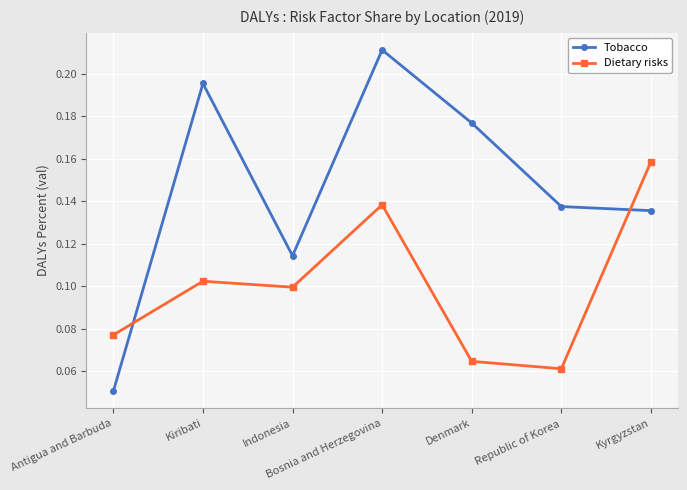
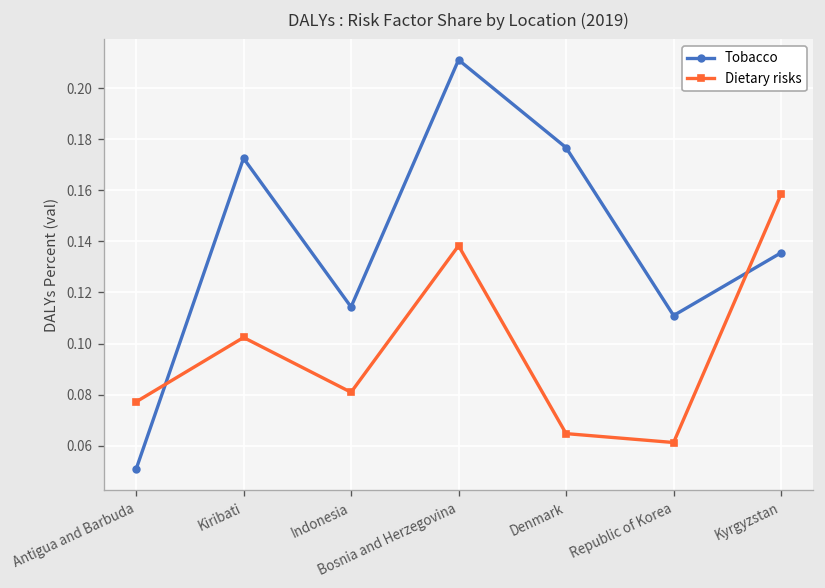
Tobacco, Kiribati: 0.195 -> 0.173
Dietary risks, Indonesia: 0.100 -> 0.081
Tobacco, Republic of Korea: 0.137 -> 0.111
